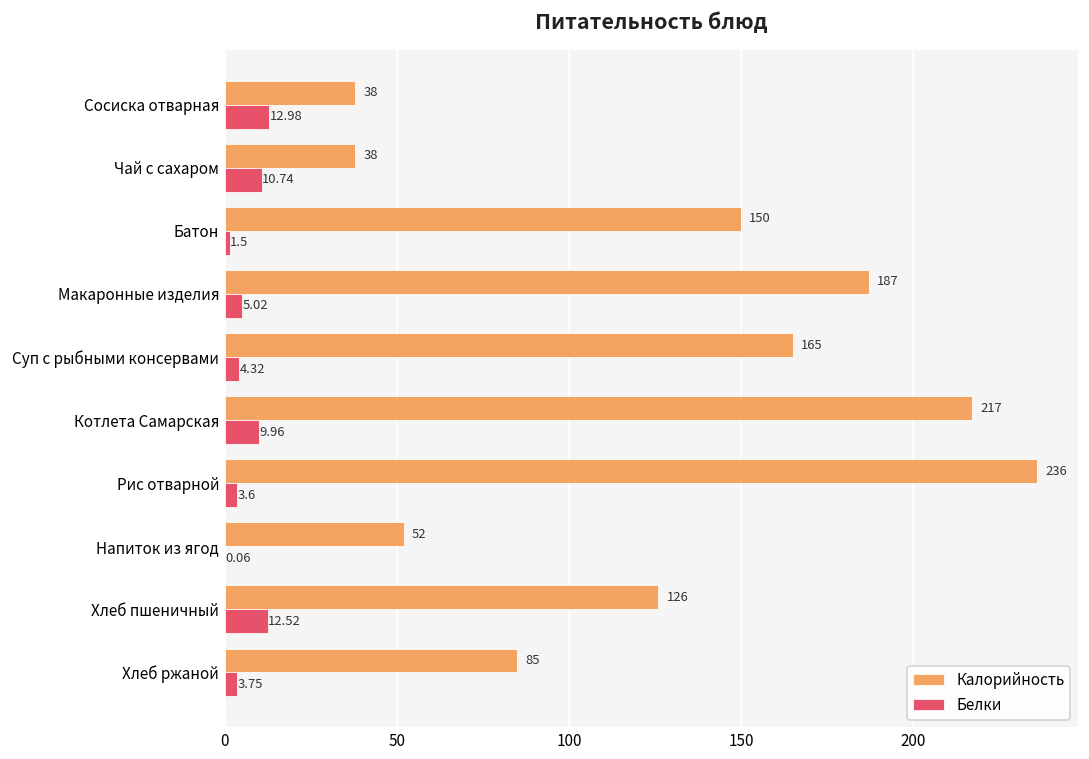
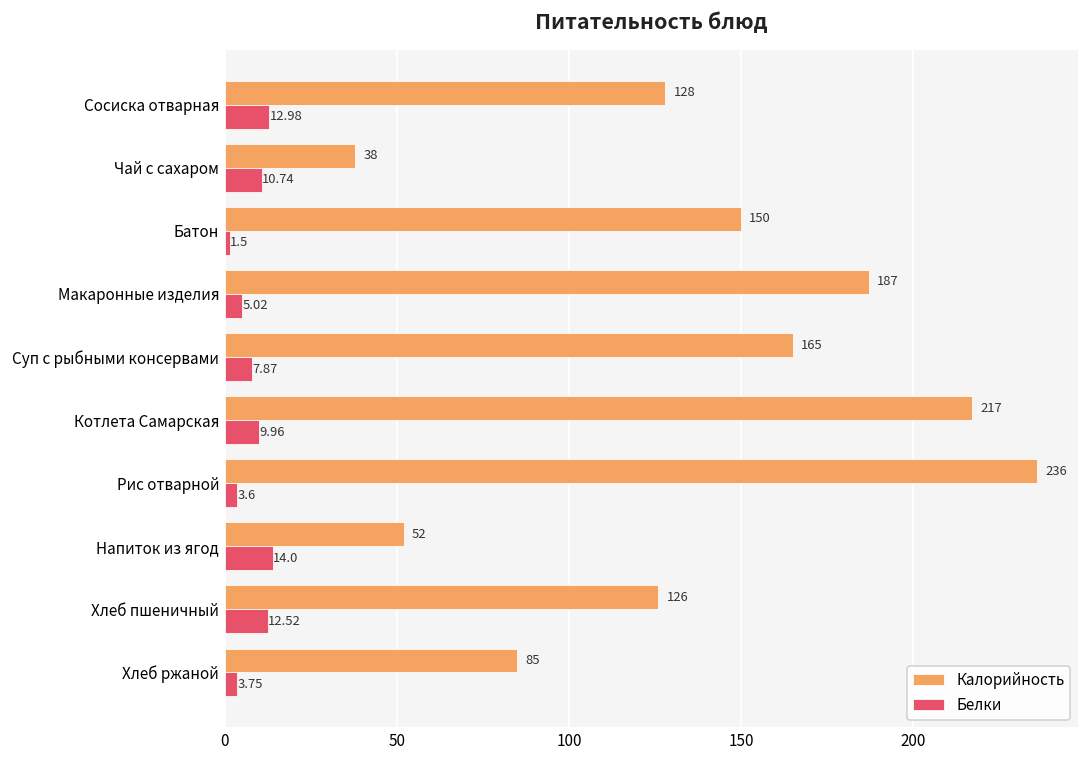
Калорийность, Сосиска отварная: 38 -> 128
Белки, Суп с рыбными консервами: 4.32 -> 7.87
Белки, Напиток из ягод: 0.06 -> 14.0
